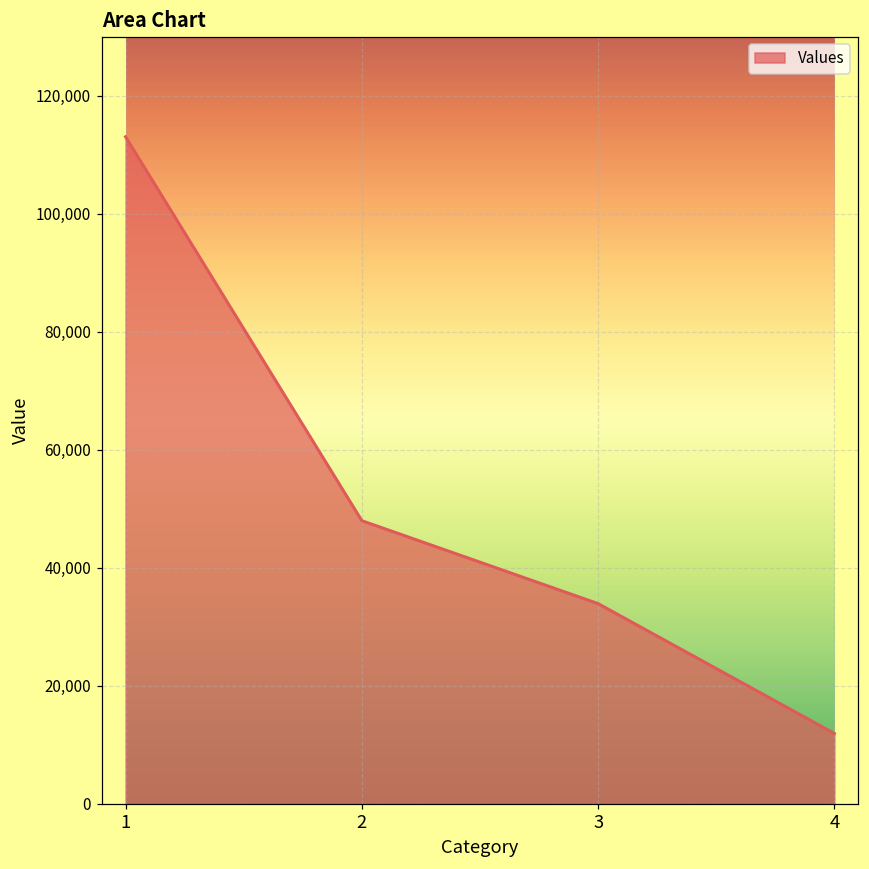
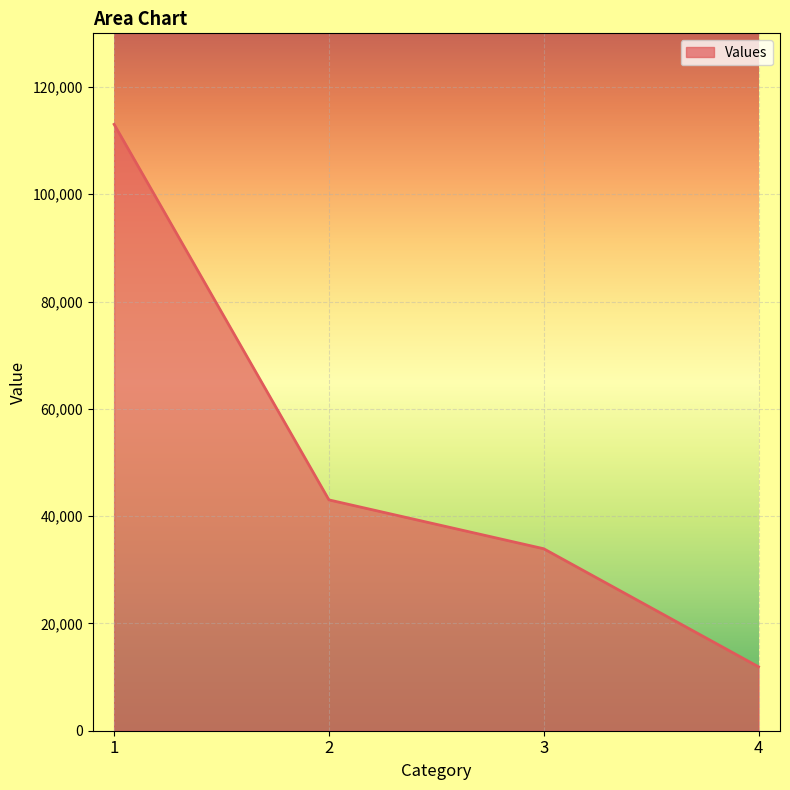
2: 48,000 -> 43,000
